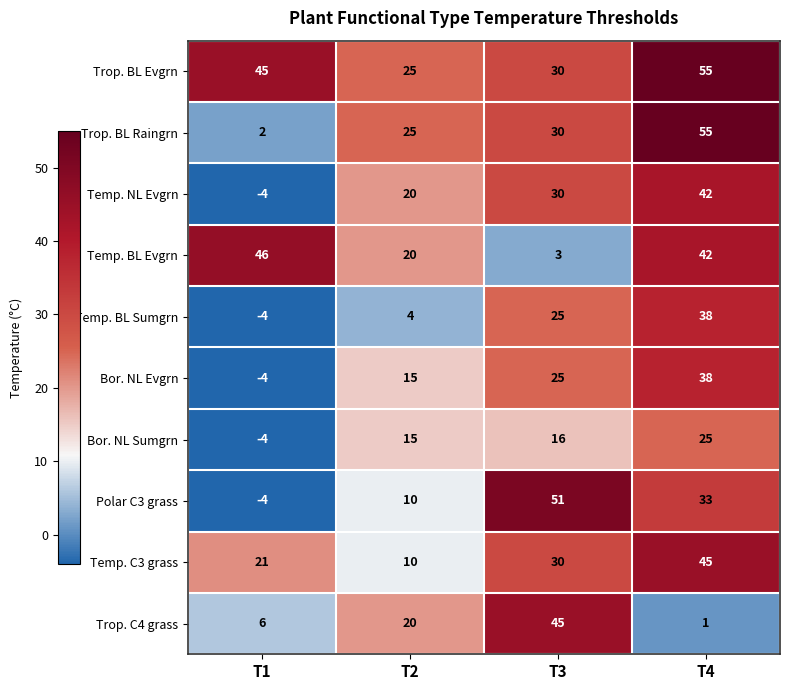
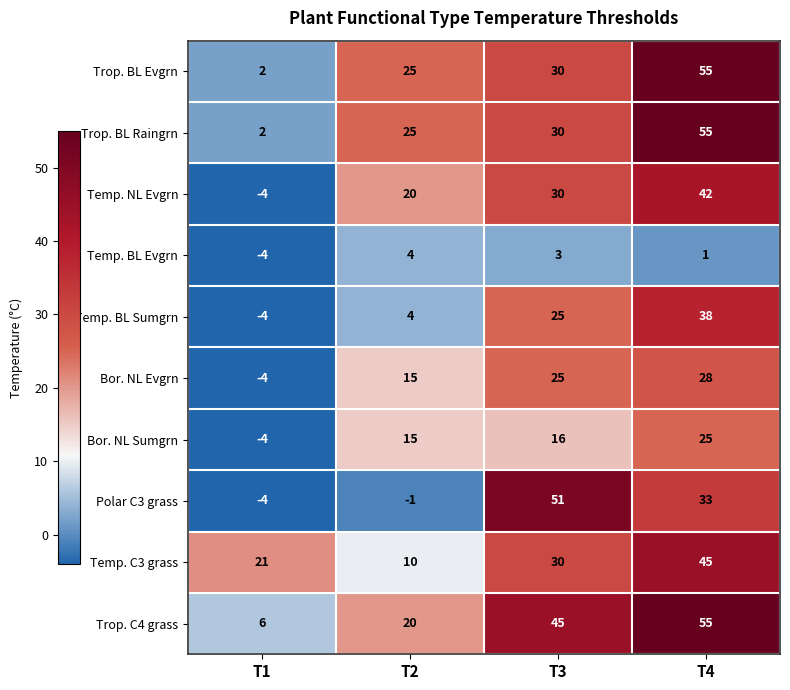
Trop. BL Evgrn, T1: 45 -> 2
Temp. BL Evgrn, T1: 46 -> -4
Temp. BL Evgrn, T2: 20 -> 4
Temp. BL Evgrn, T4: 42 -> 1
Bor. NL Evgrn, T4: 38 -> 28
Polar C3 grass, T2: 10 -> -1
Trop. C4 grass, T4: 1 -> 55
